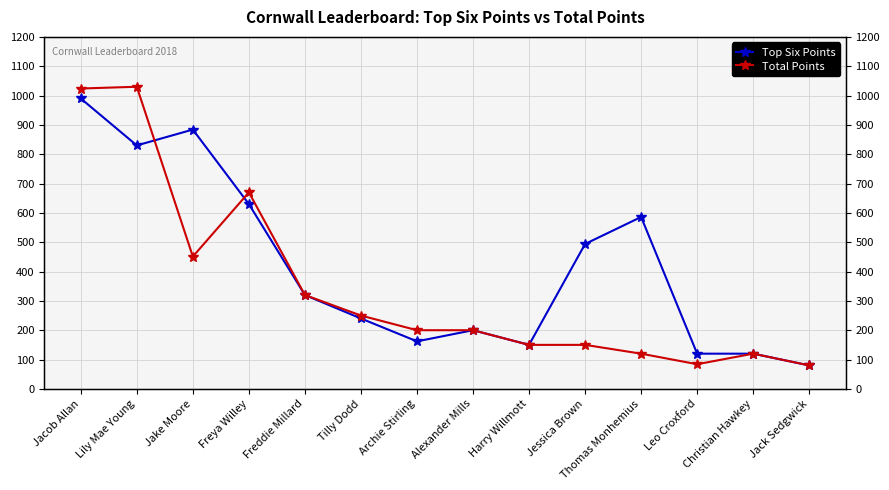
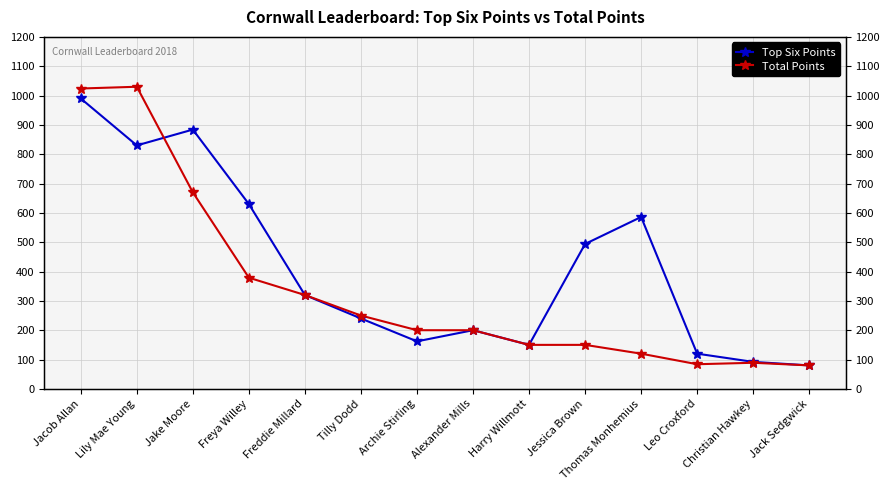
Total Points, Jake Moore: 450 -> 670
Total Points, Freya Willey: 670 -> 380
Top Six Points, Christian Hawkey: 120 -> 90
Total Points, Christian Hawkey: 120 -> 90
